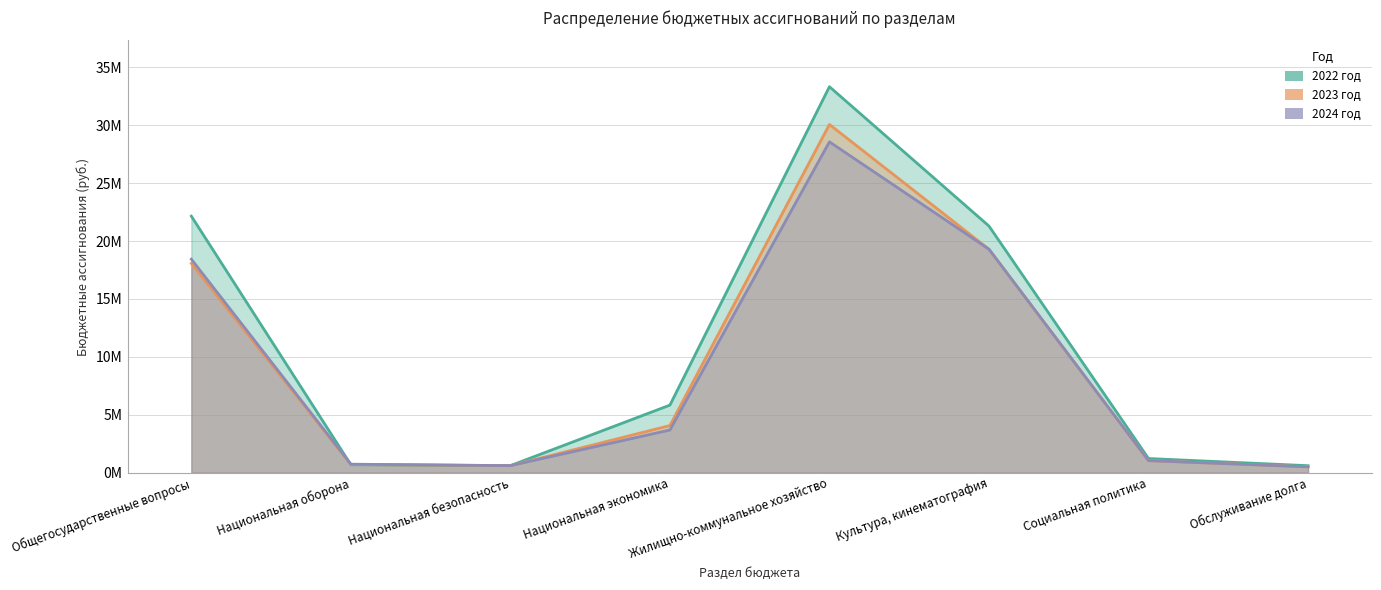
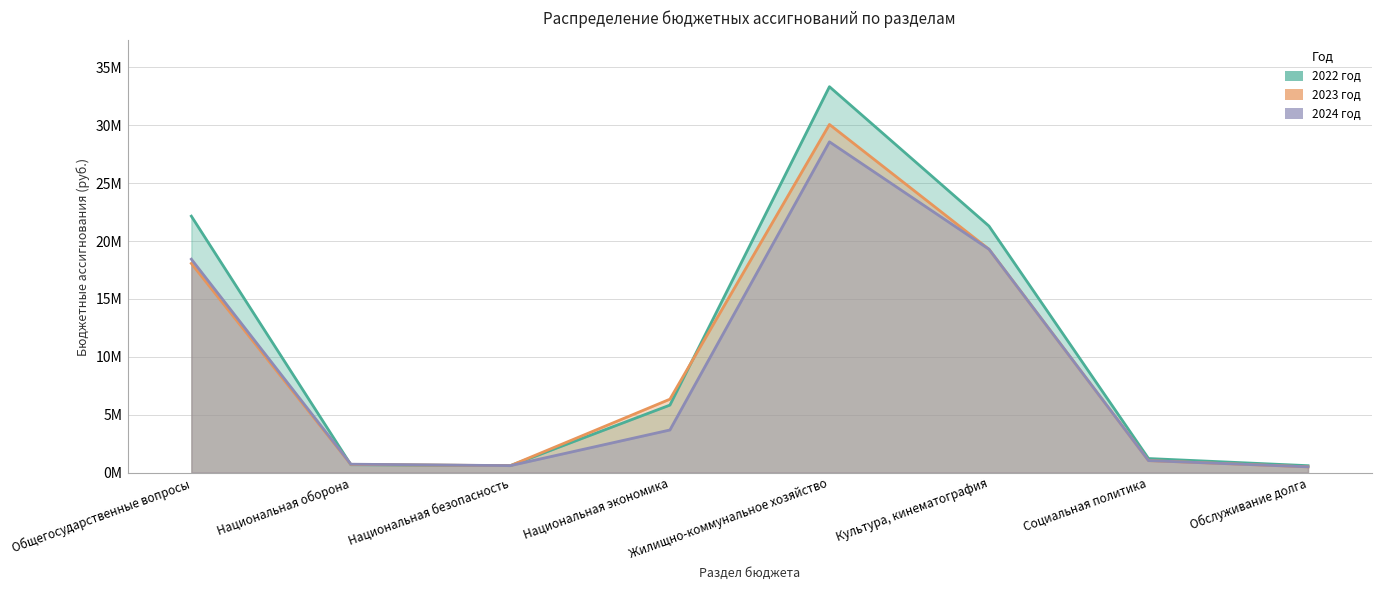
2023 год, Национальная экономика: 4100000 -> 6300000
